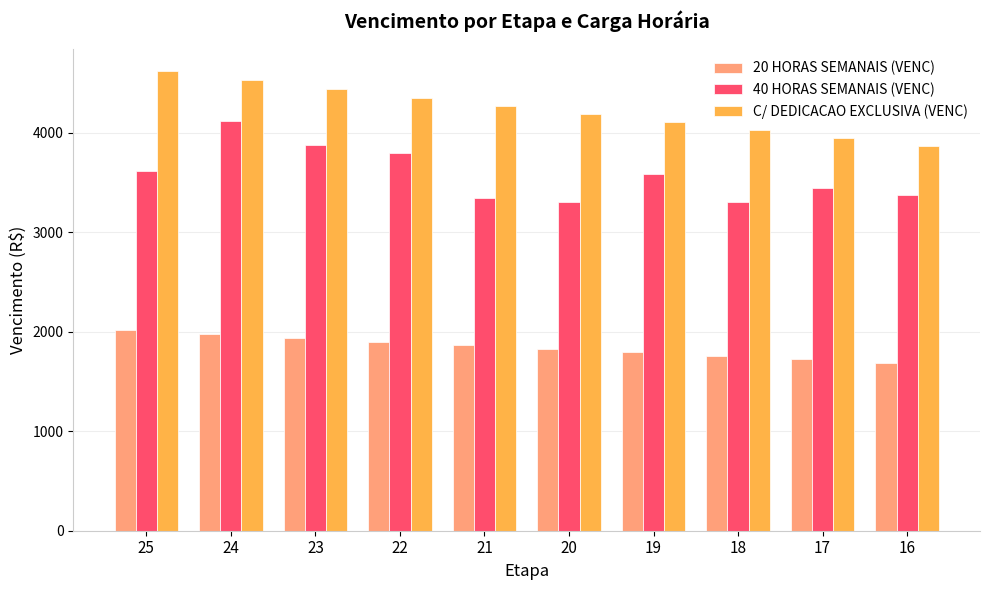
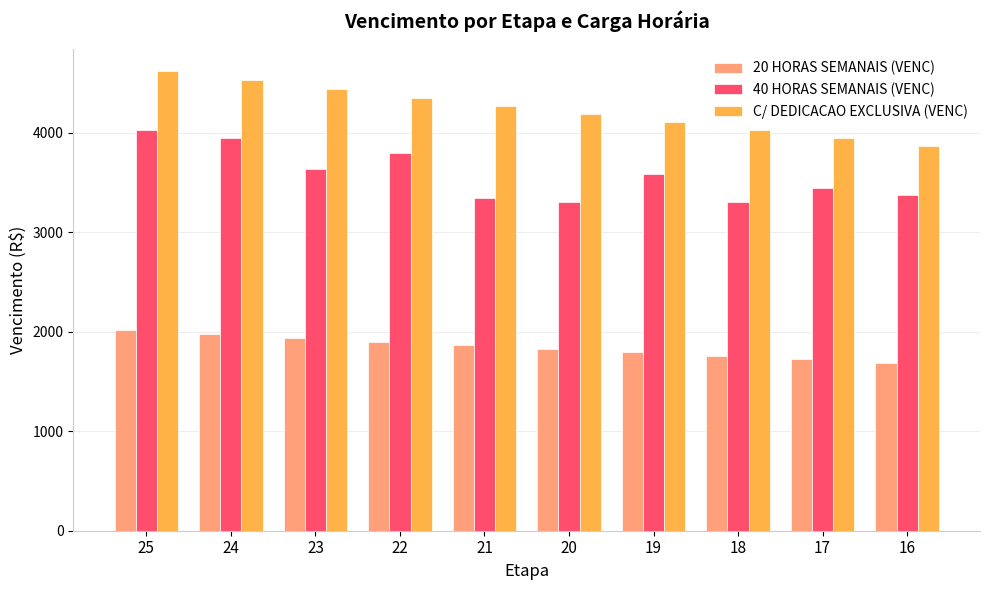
40 HORAS SEMANAIS (VENC), 25: 3600 -> 4000
40 HORAS SEMANAIS (VENC), 24: 4100 -> 4000
40 HORAS SEMANAIS (VENC), 23: 3900 -> 3600
